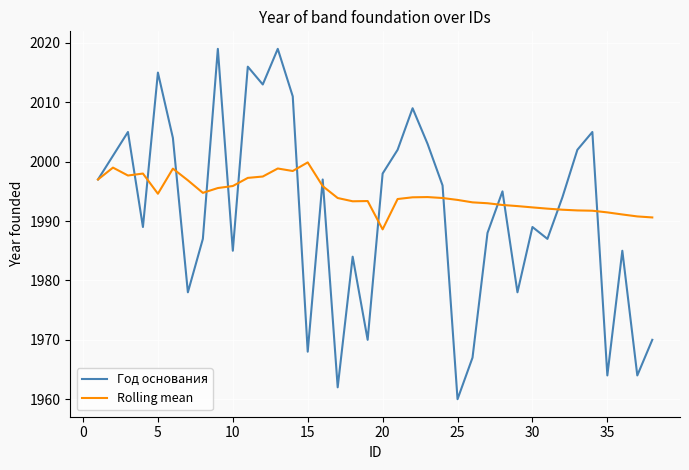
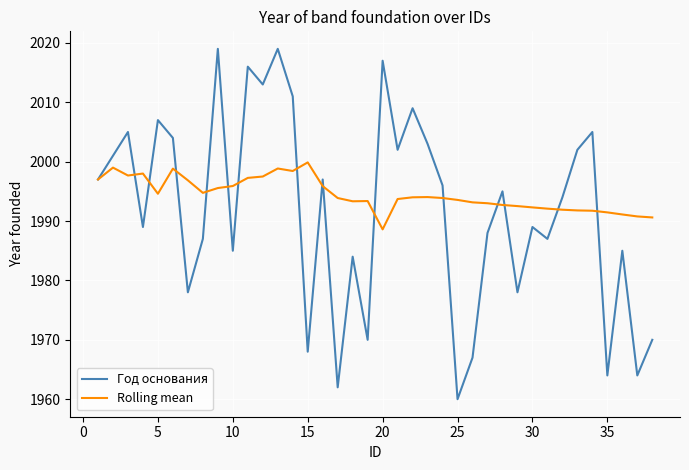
Год основания, 5: 2015 -> 2007
Год основания, 20: 1998 -> 2017
